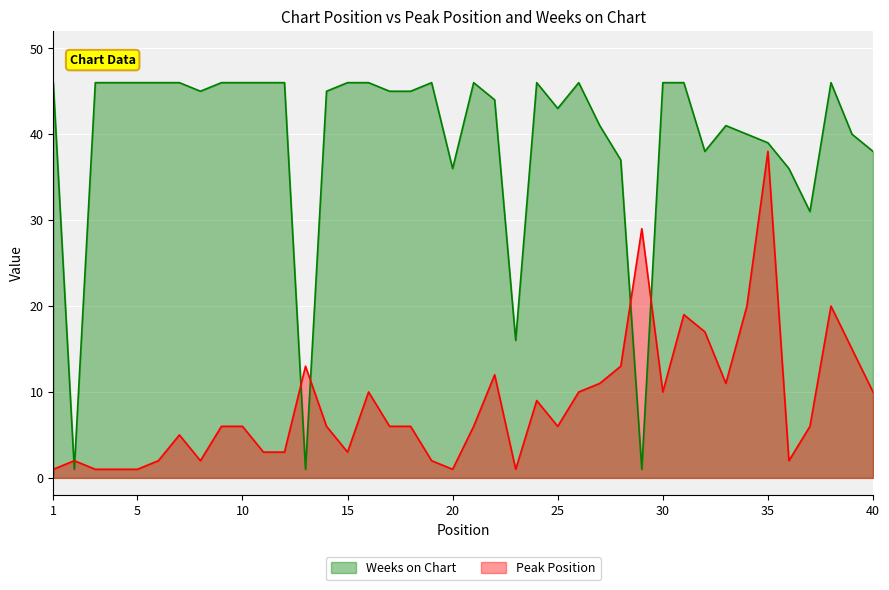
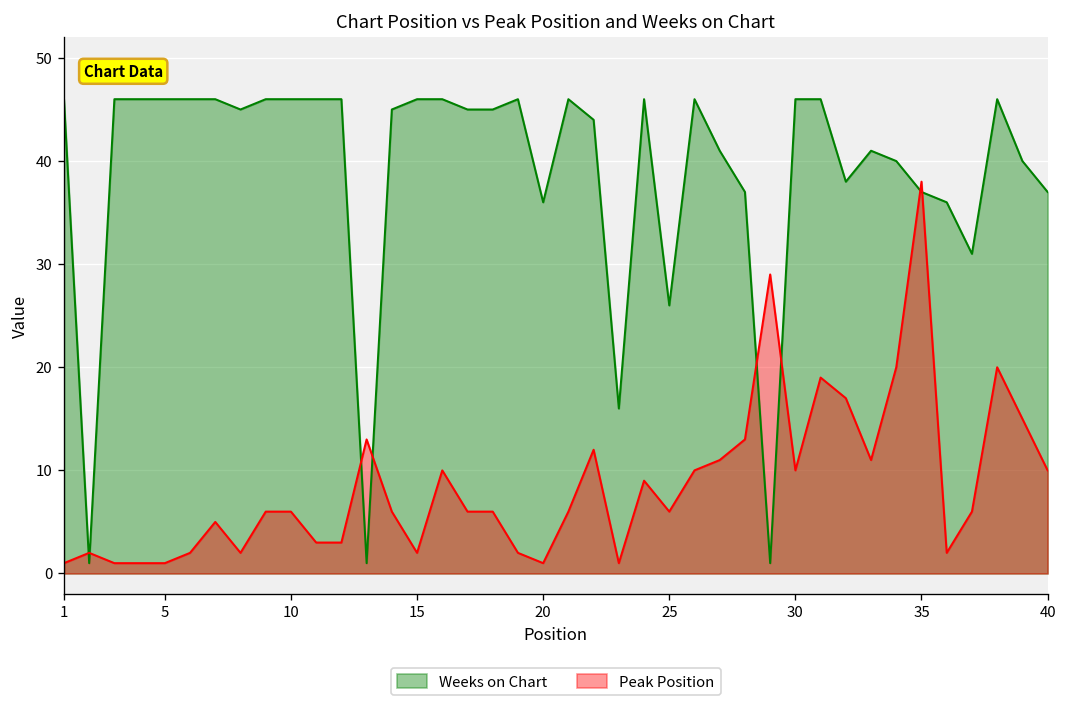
Peak Position, 15: 3 -> 2
Weeks on Chart, 25: 43 -> 26
Weeks on Chart, 35: 39 -> 37
Weeks on Chart, 40: 38 -> 37
